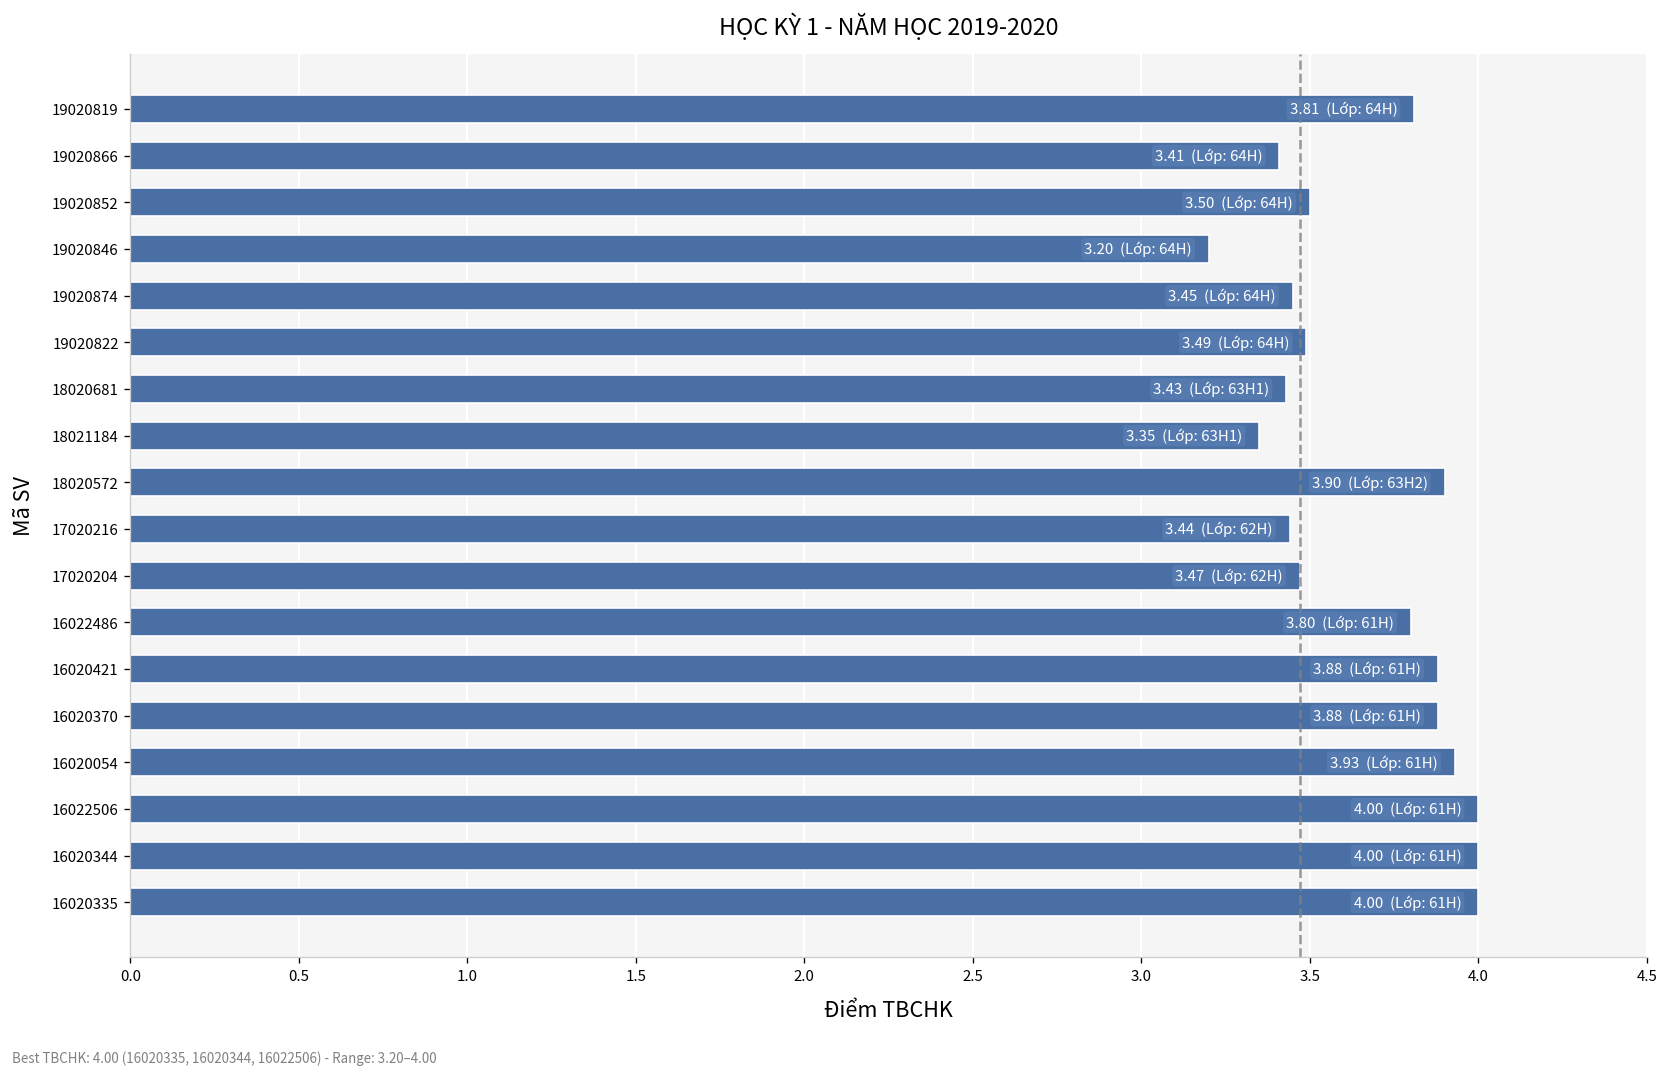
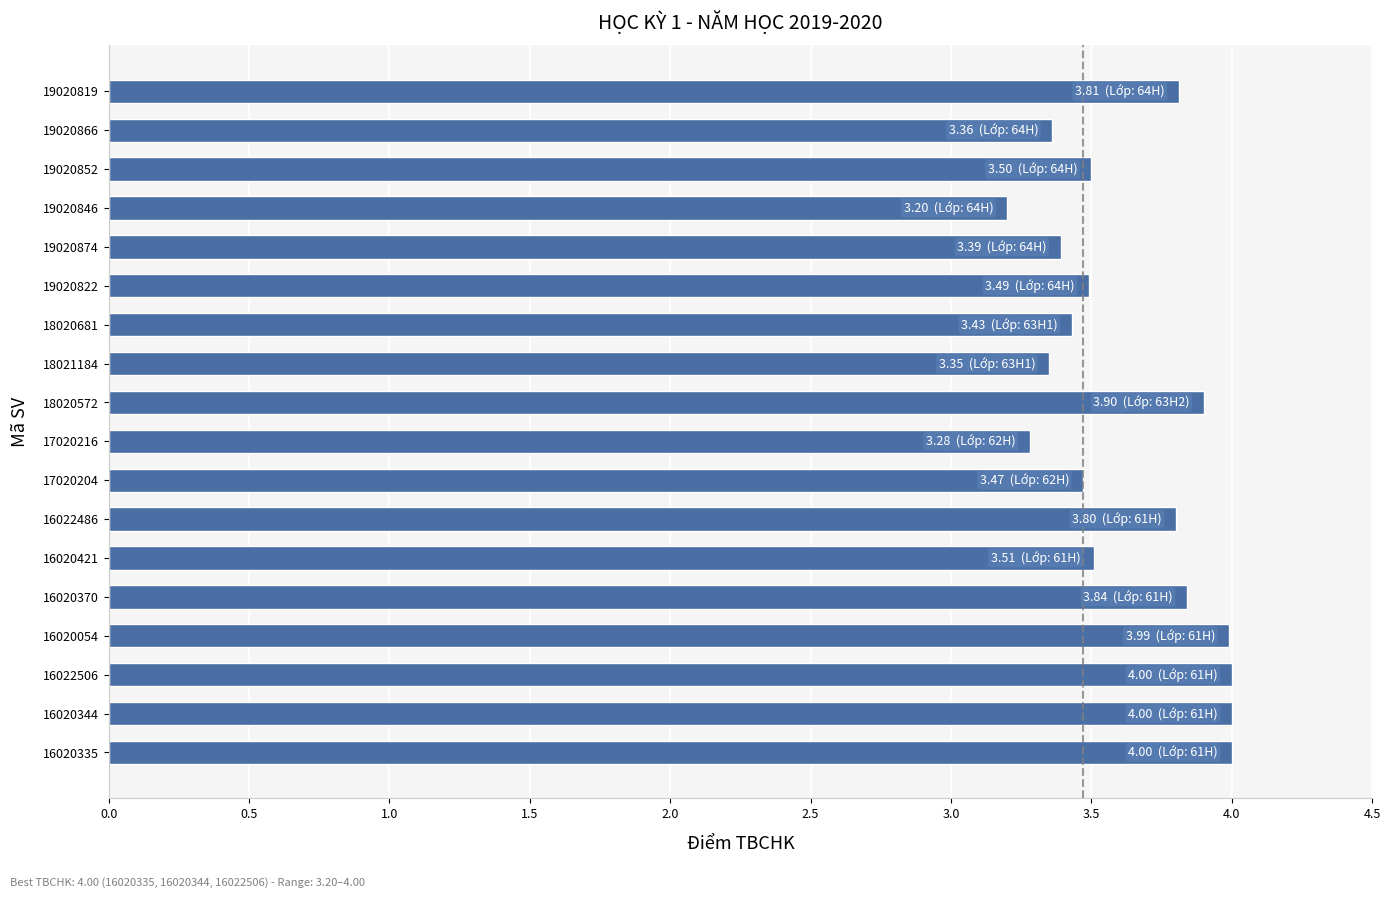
19020866: 3.41 -> 3.36
19020874: 3.45 -> 3.39
17020216: 3.44 -> 3.28
16020421: 3.88 -> 3.51
16020370: 3.88 -> 3.84
16020054: 3.93 -> 3.99
